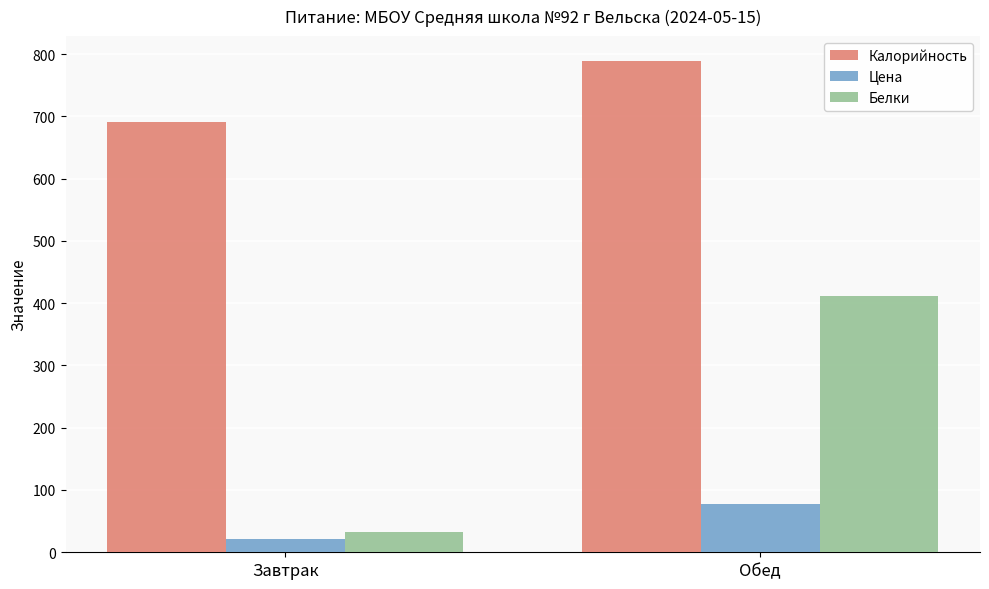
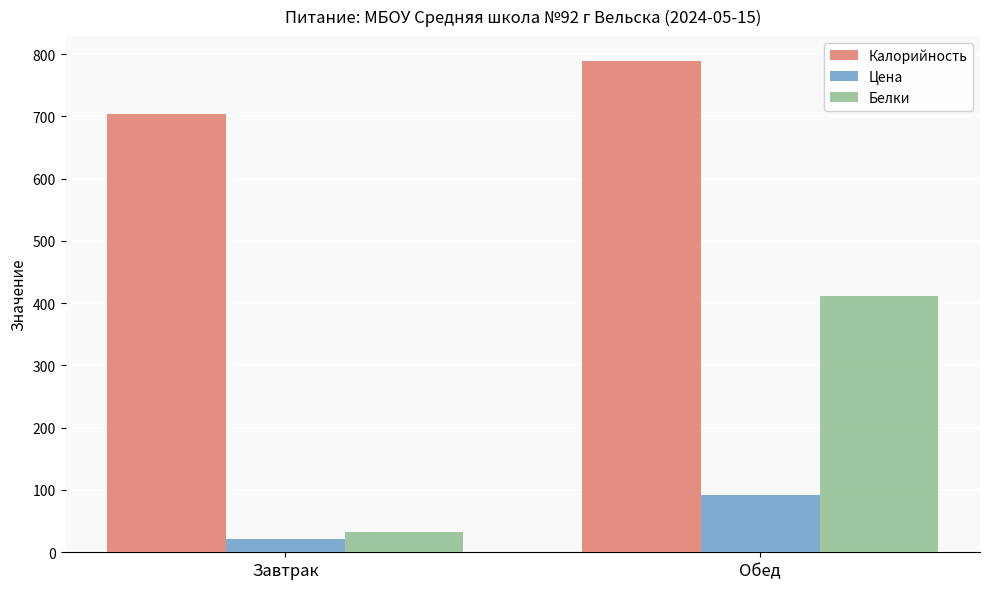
Калорийность, Завтрак: 690 -> 700
Цена, Обед: 80 -> 90
